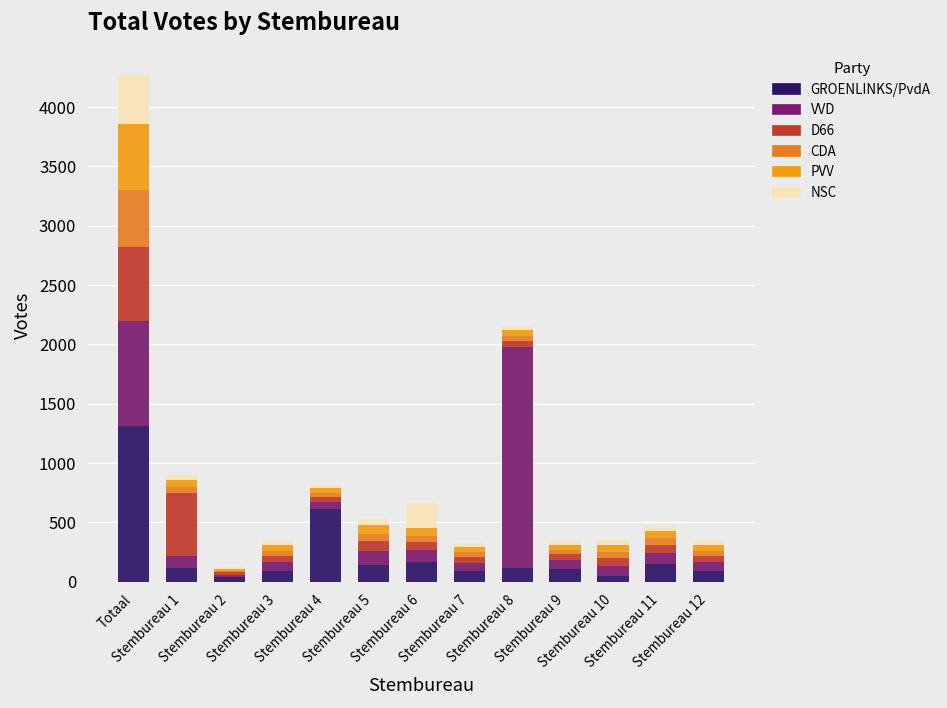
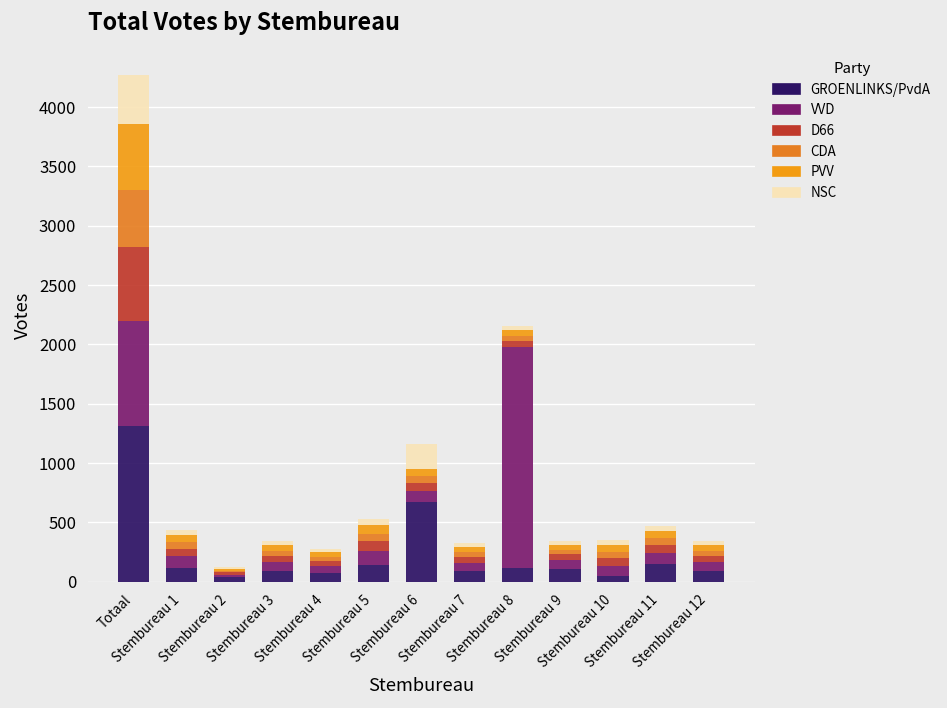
D66, Stembureau 1: 500 -> 100
GROENLINKS/PvdA, Stembureau 4: 600 -> 100
GROENLINKS/PvdA, Stembureau 6: 200 -> 700
